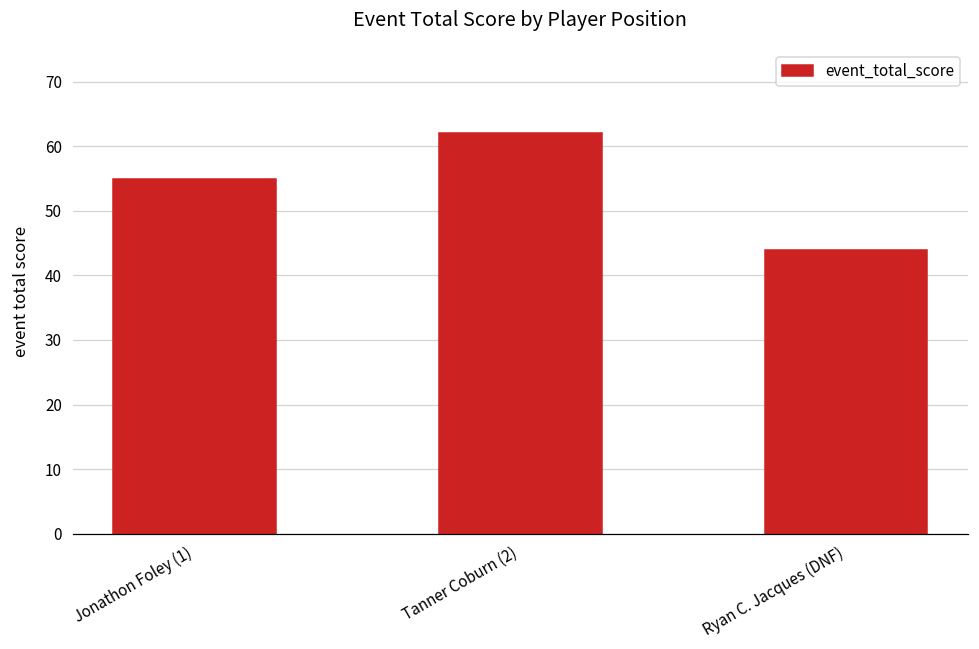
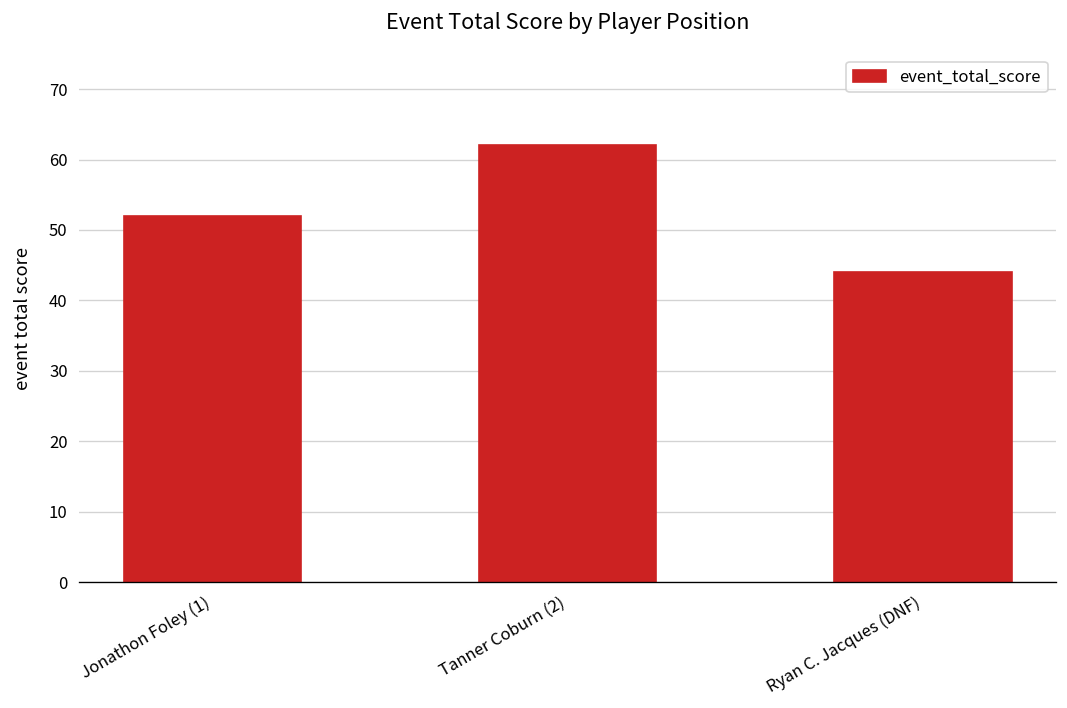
Jonathon Foley (1): 55 -> 52
